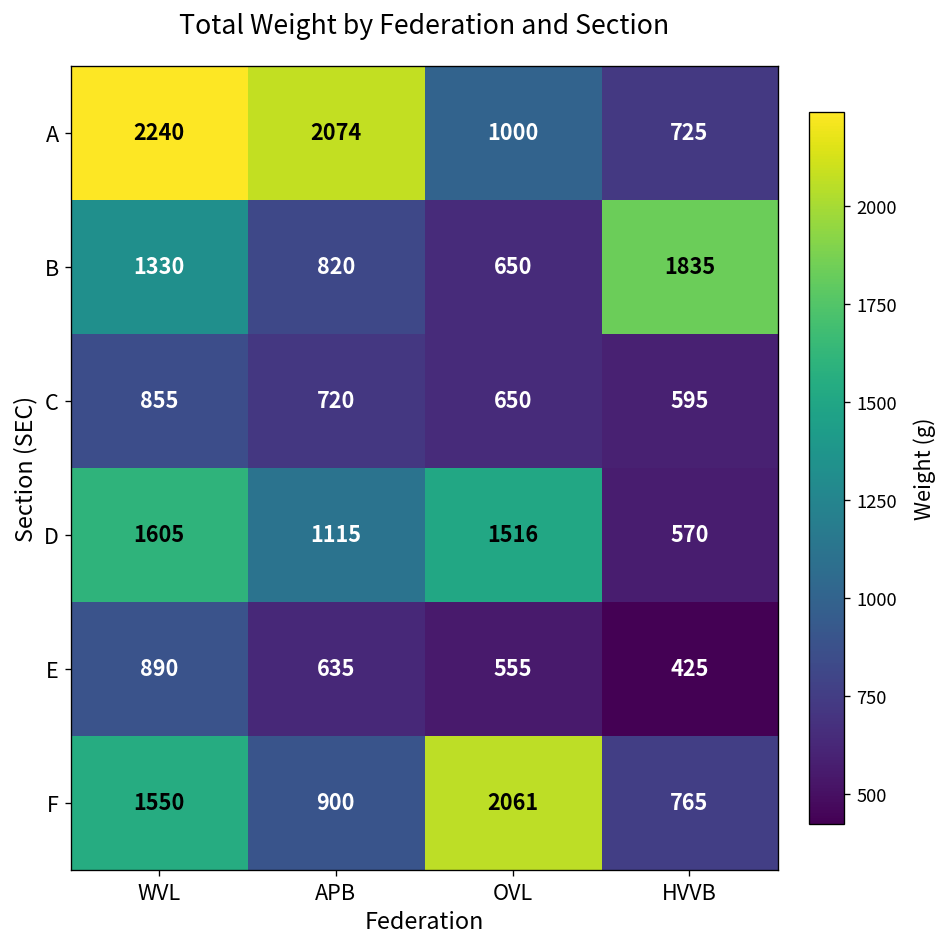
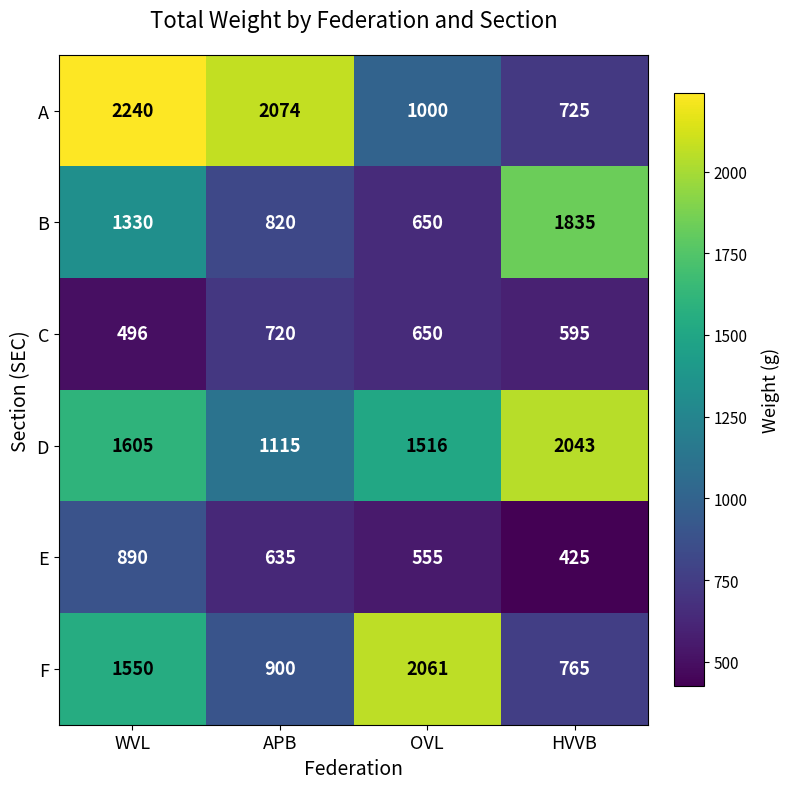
C, WVL: 855 -> 496
D, HVVB: 570 -> 2043
